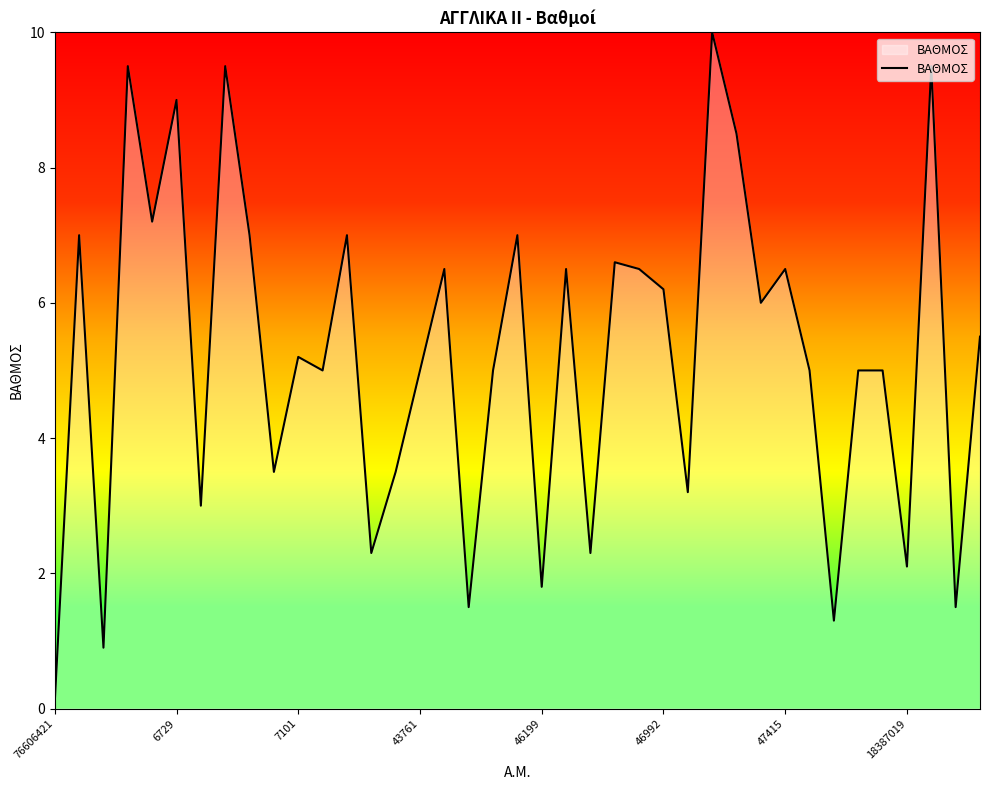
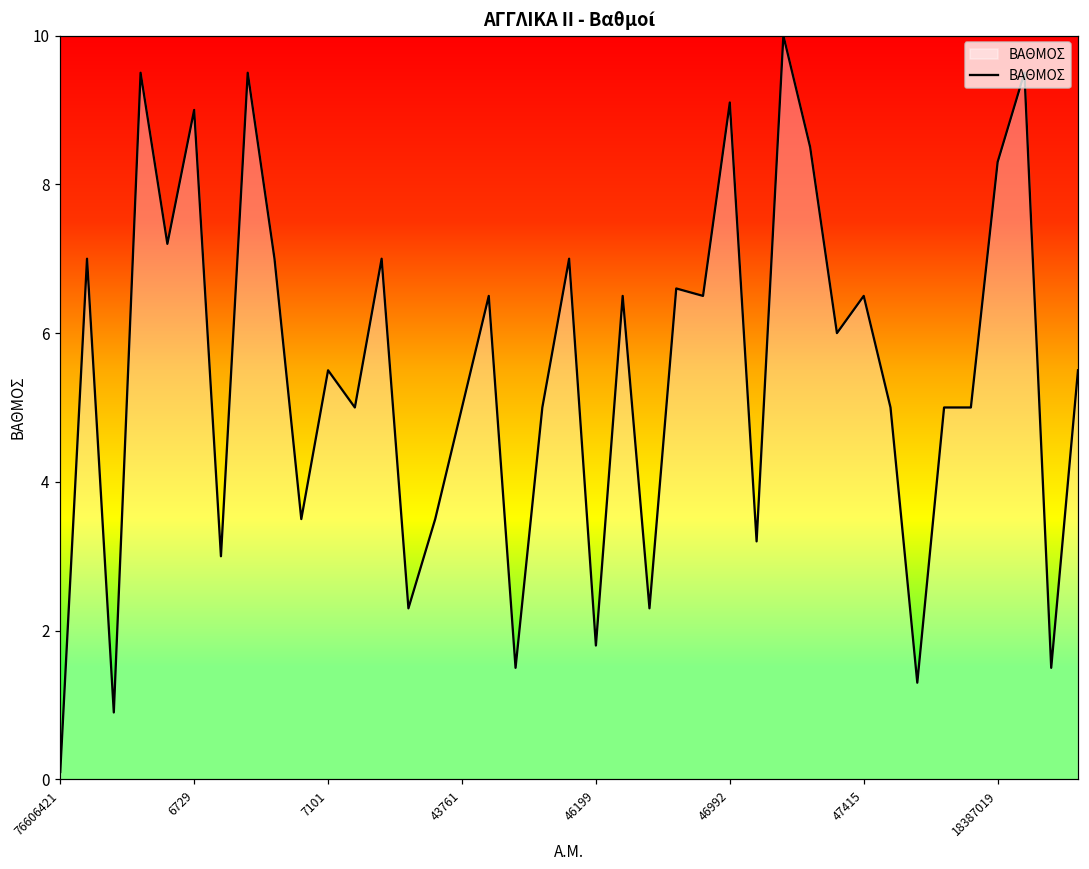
7101: 5.2 -> 5.5
46992: 6.2 -> 9.1
18387019: 2.1 -> 8.3
